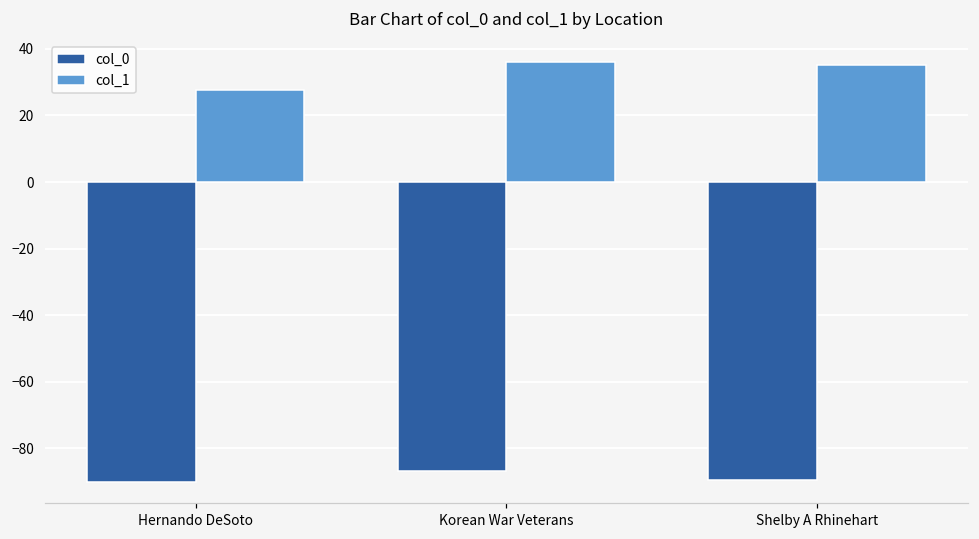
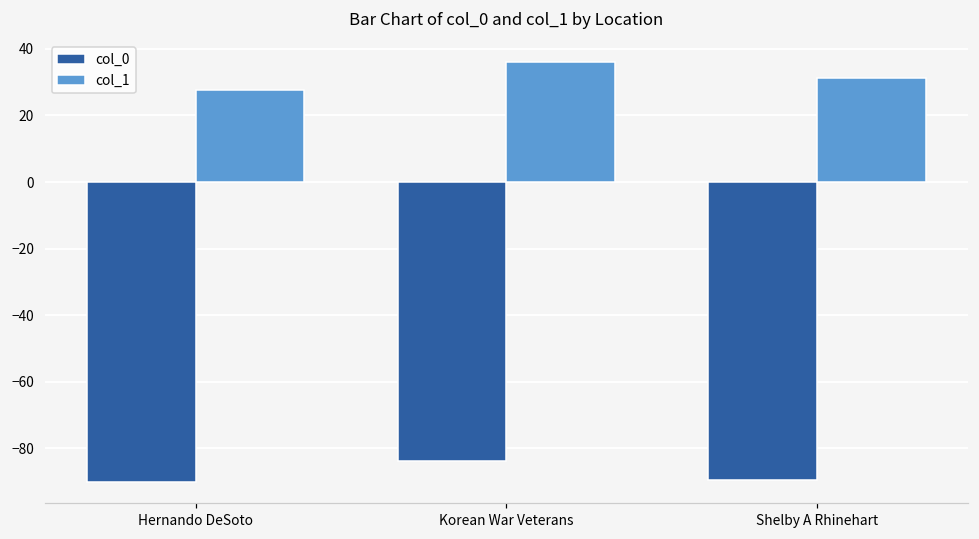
col_0, Korean War Veterans: -87 -> -84
col_1, Shelby A Rhinehart: 35 -> 31
